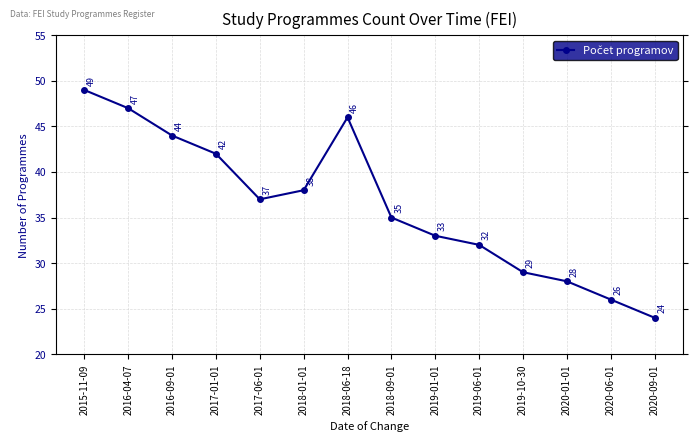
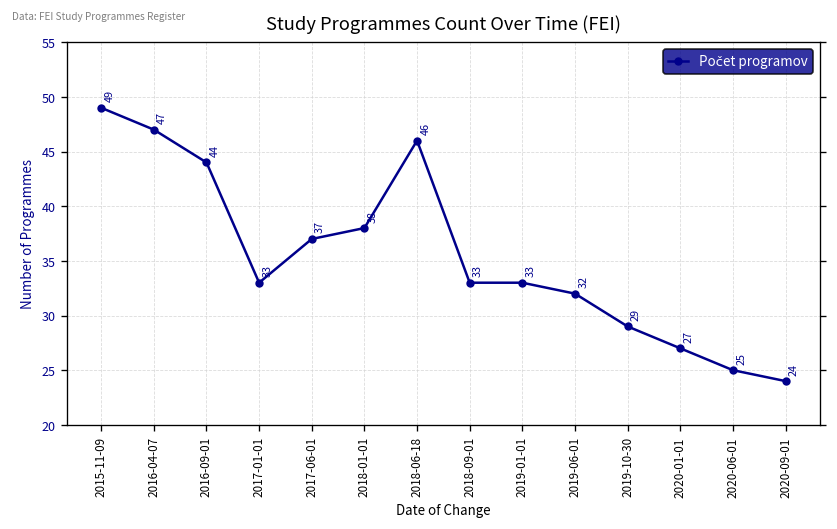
2017-01-01: 42 -> 33
2018-09-01: 35 -> 33
2020-01-01: 28 -> 27
2020-06-01: 26 -> 25
